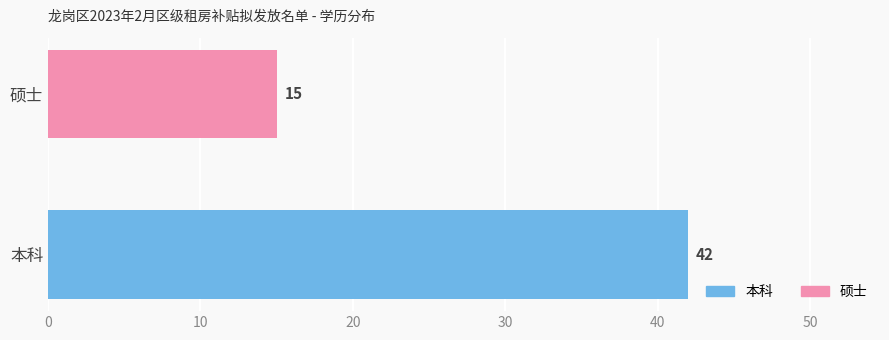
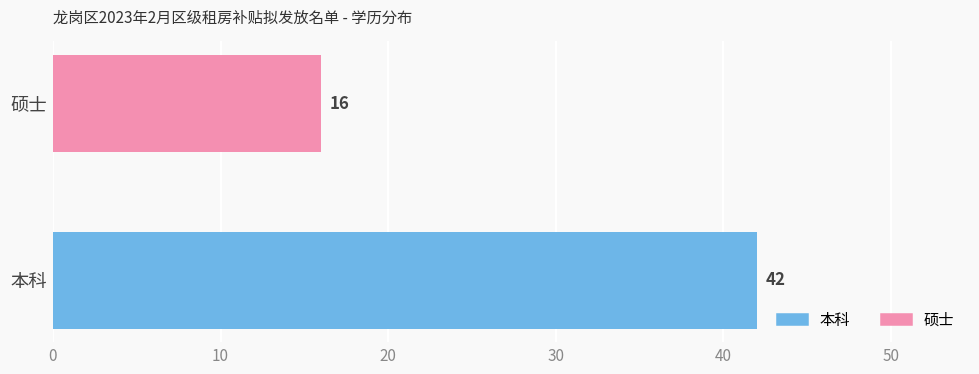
硕士: 15 -> 16
